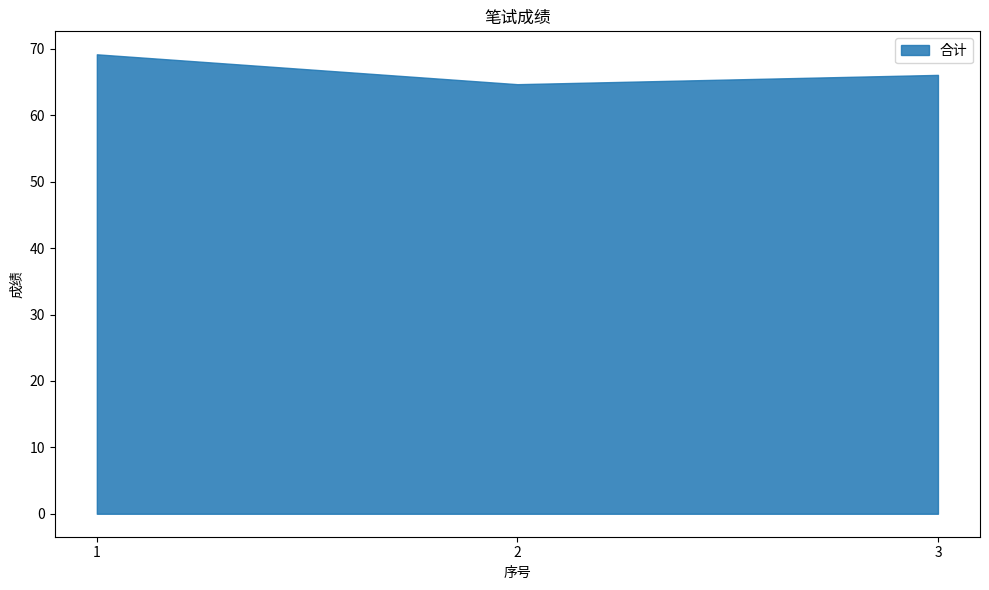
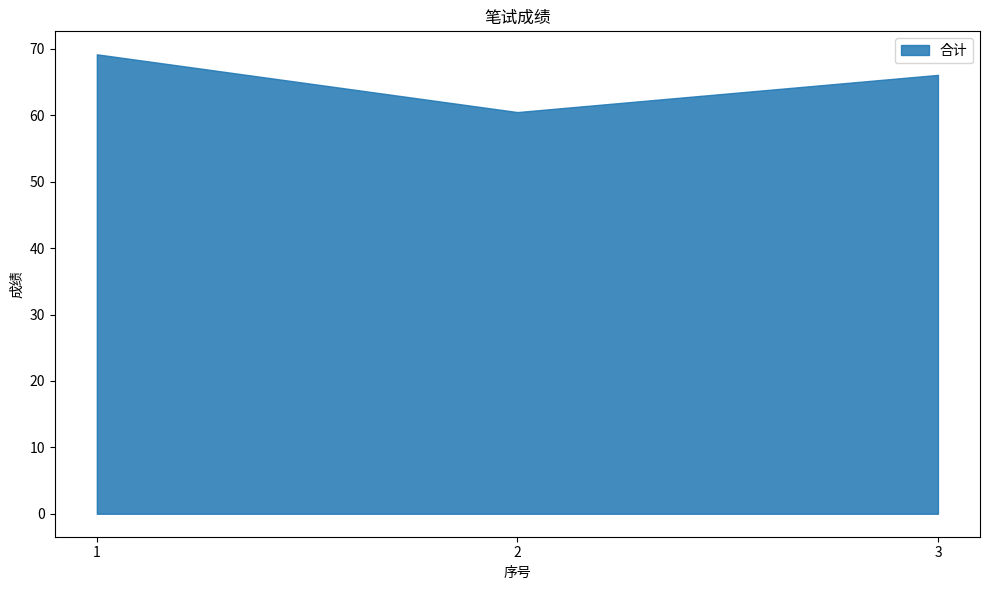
2: 65 -> 61
